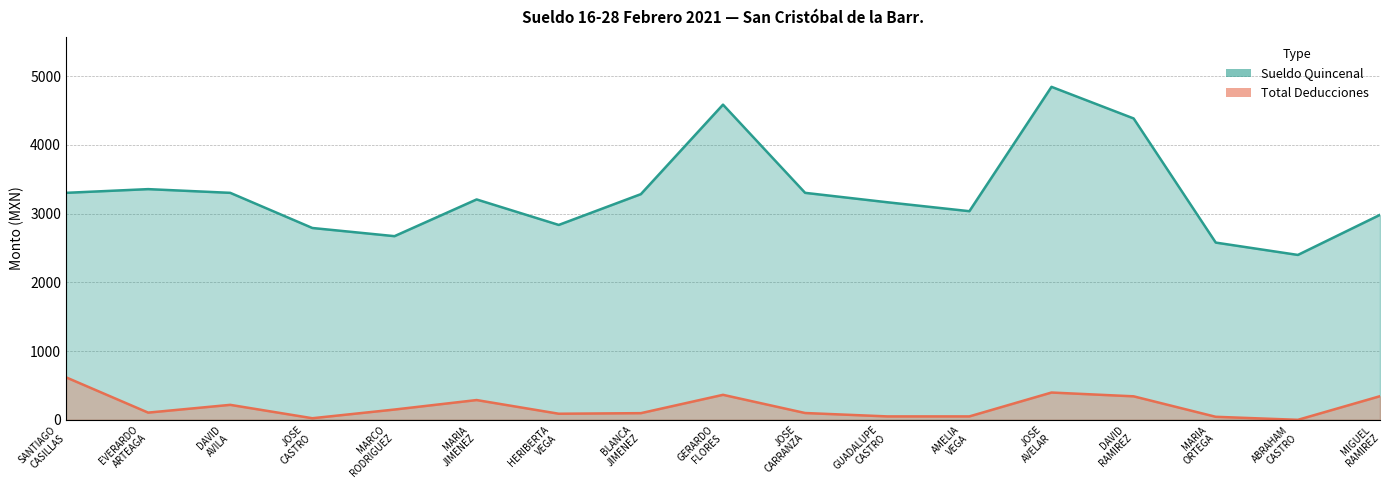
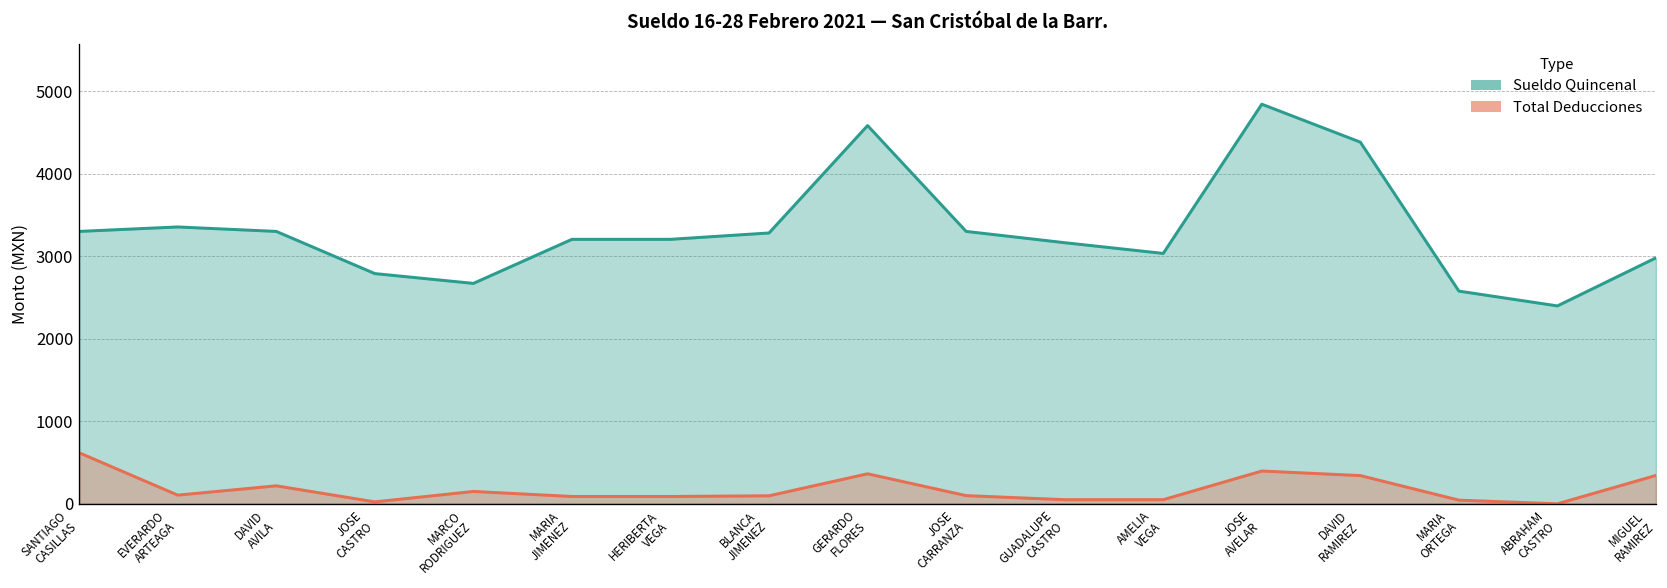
Total Deducciones, MARIA JIMENEZ: 300 -> 100
Sueldo Quincenal, HERIBERTA VEGA: 2800 -> 3200
